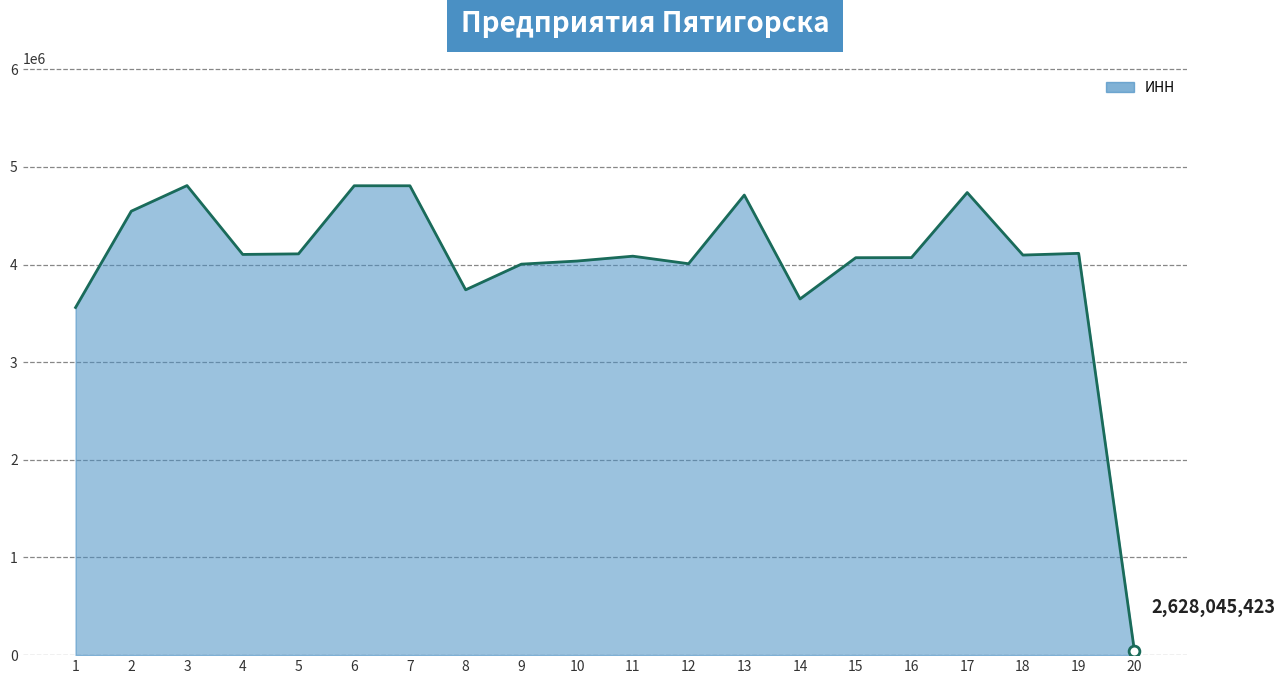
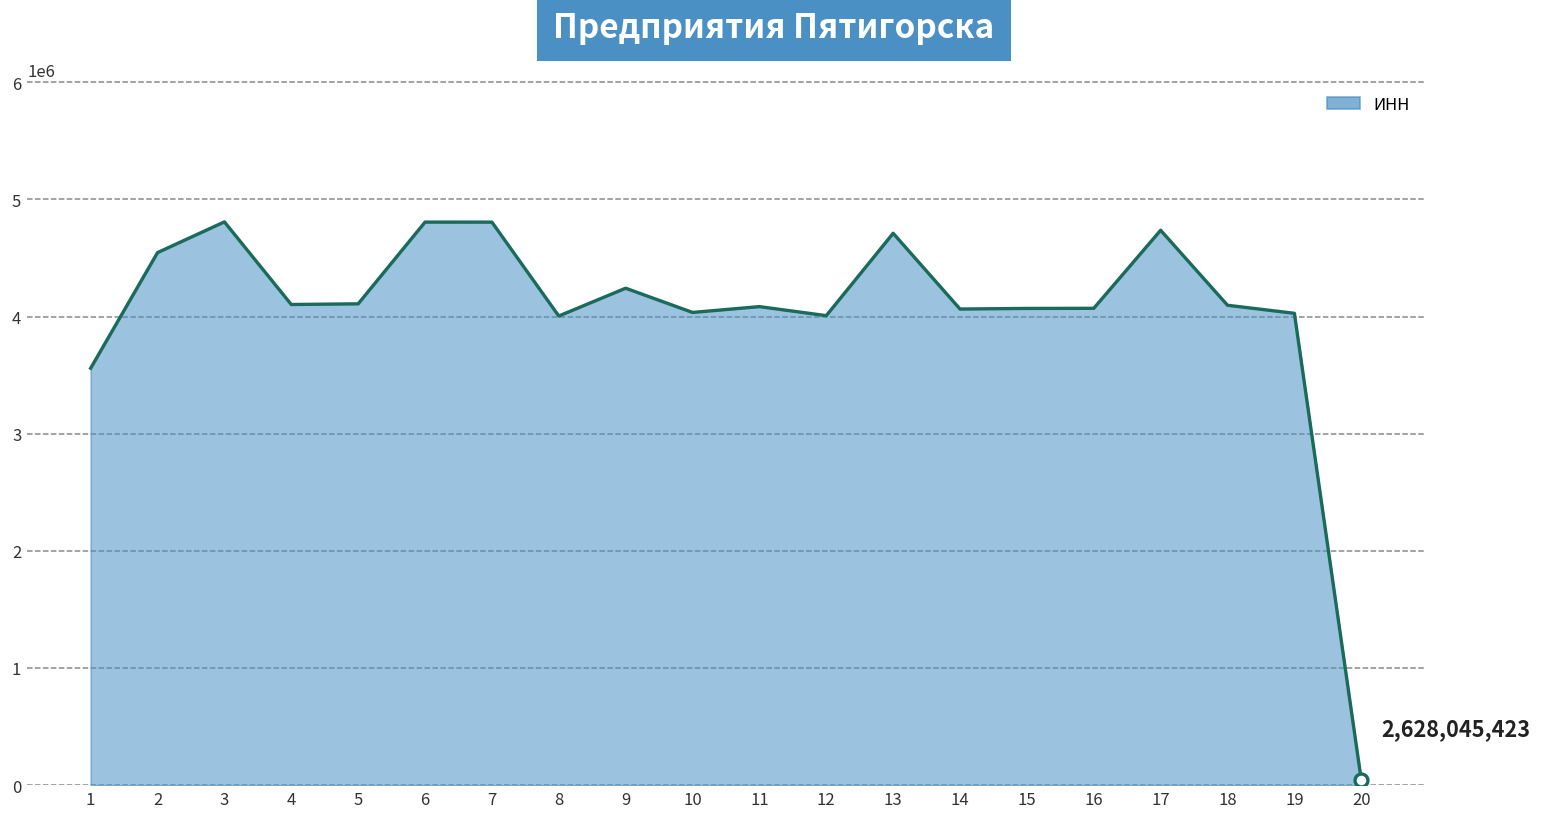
ИНН, 8: 3700000 -> 4000000
ИНН, 9: 4000000 -> 4200000
ИНН, 14: 3600000 -> 4100000
ИНН, 19: 4100000 -> 4000000
